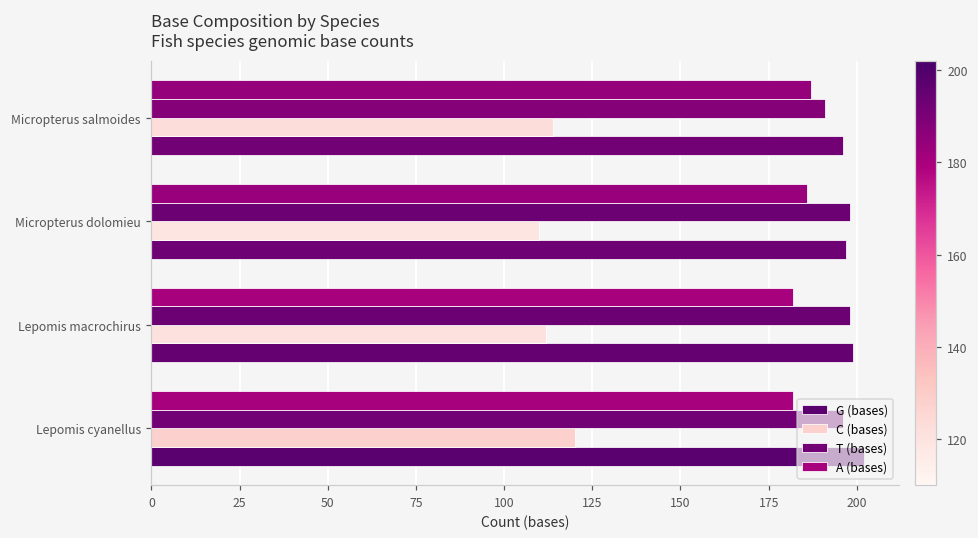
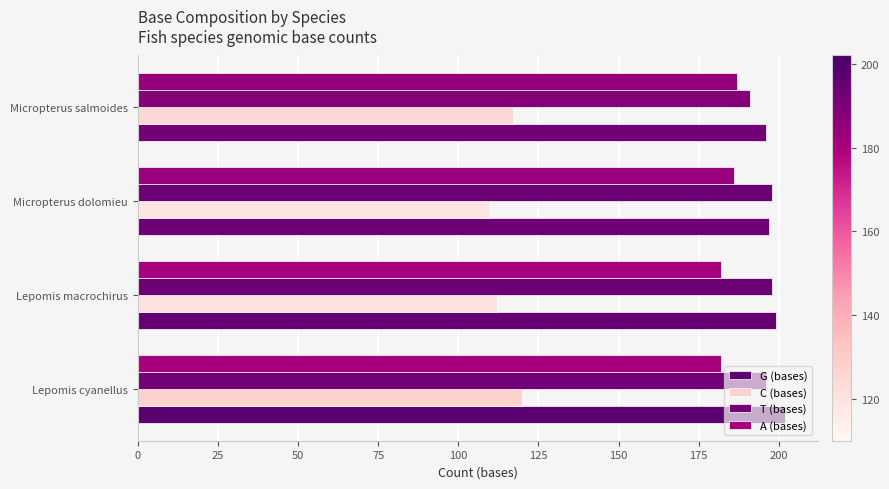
C (bases), Micropterus salmoides: 114 -> 117
